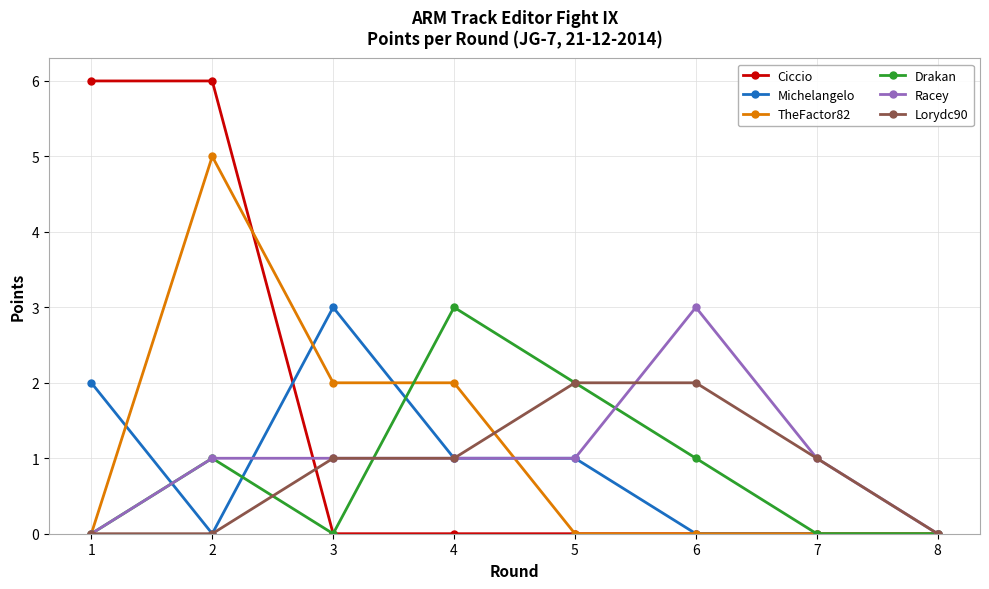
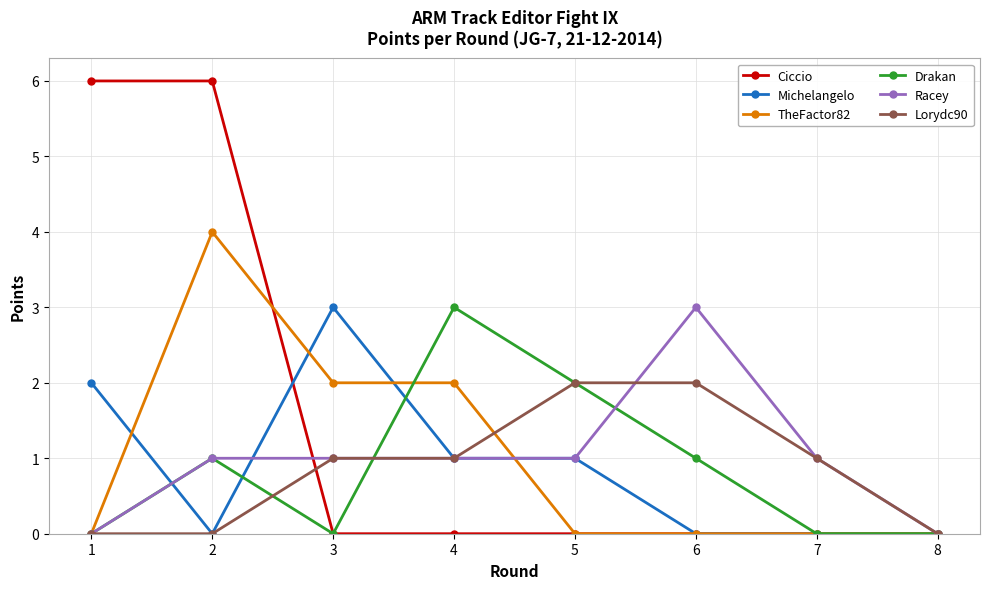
TheFactor82, 2: 5 -> 4
